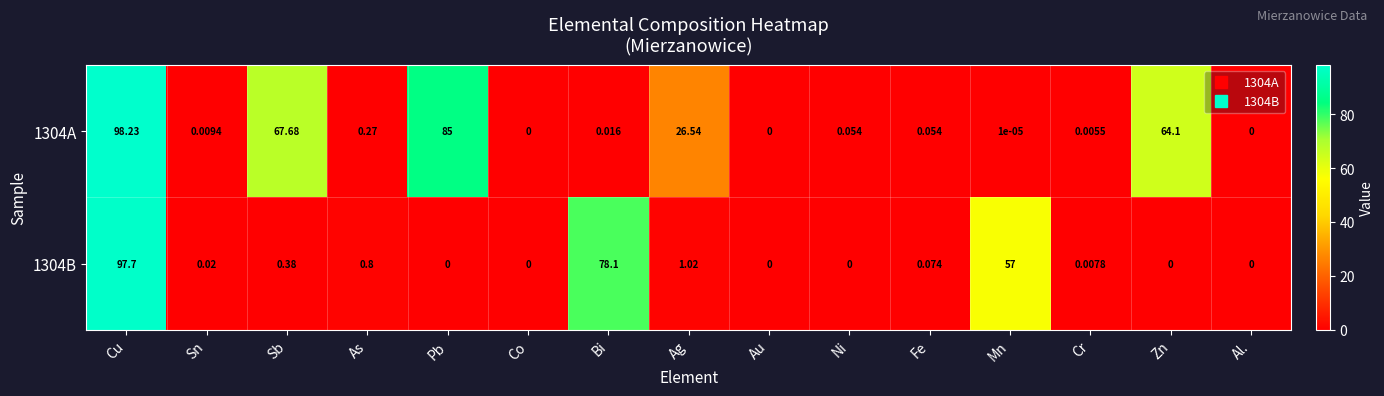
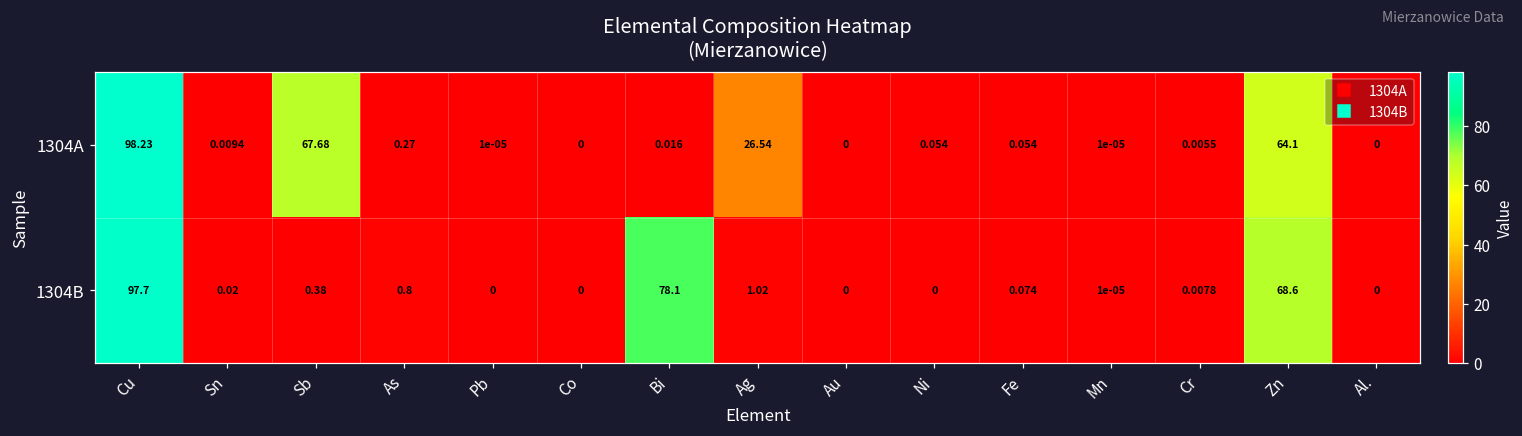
1304A, Pb: 85 -> 1e-05
1304B, Mn: 57 -> 1e-05
1304B, Zn: 0 -> 68.6
